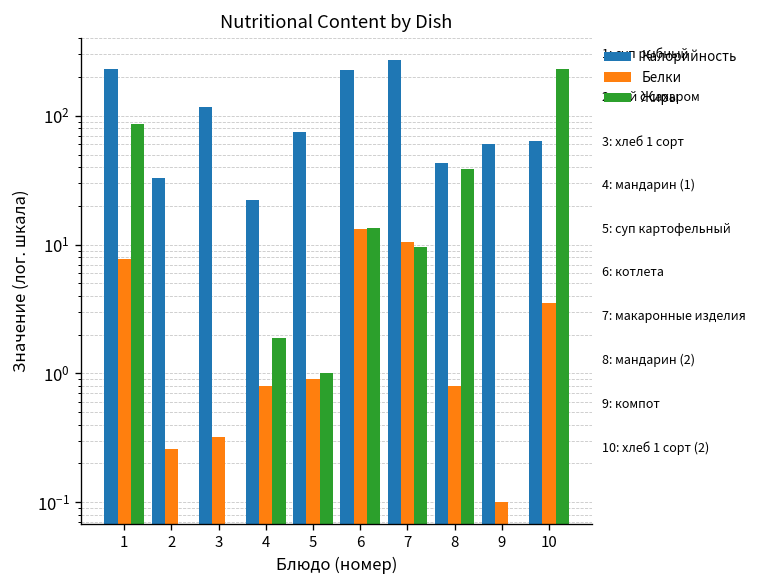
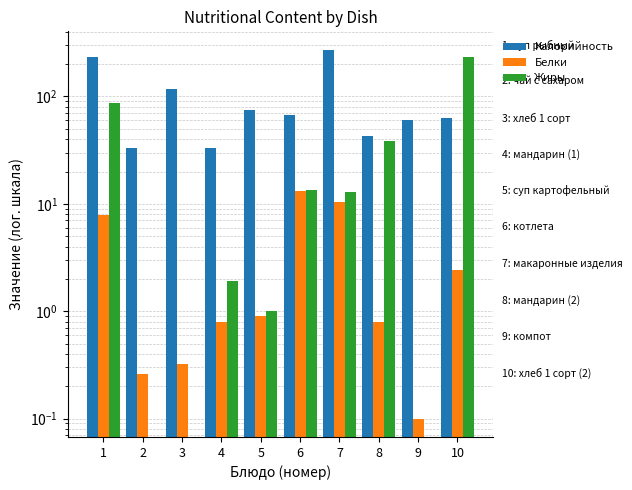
Калорийность, 4: 22 -> 33
Калорийность, 6: 230 -> 70
Жиры, 7: 10 -> 13
Белки, 10: 3.5 -> 2.4
